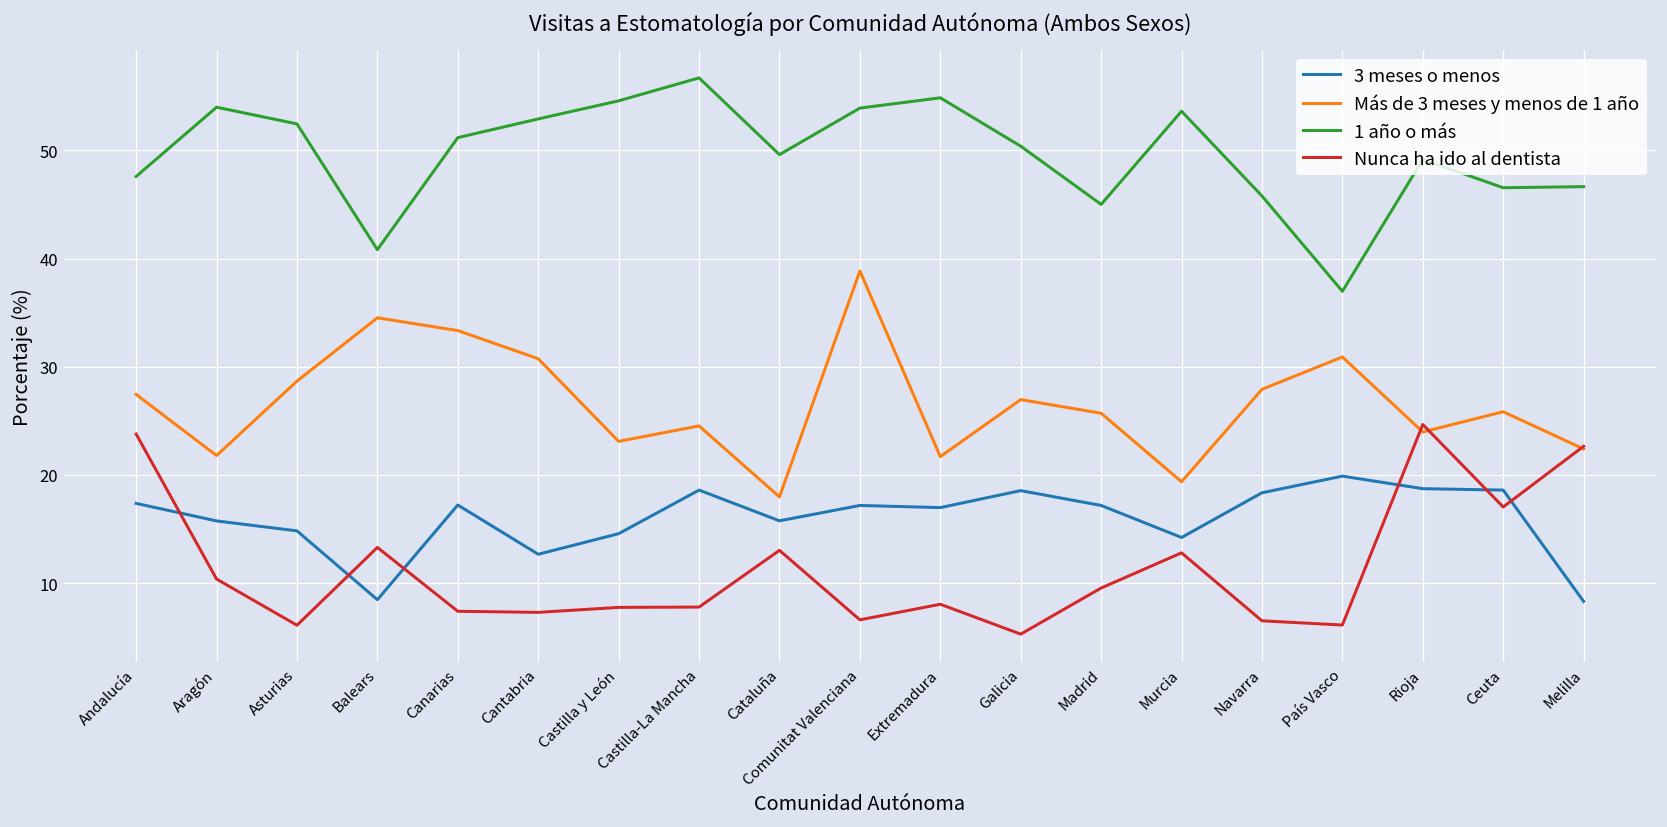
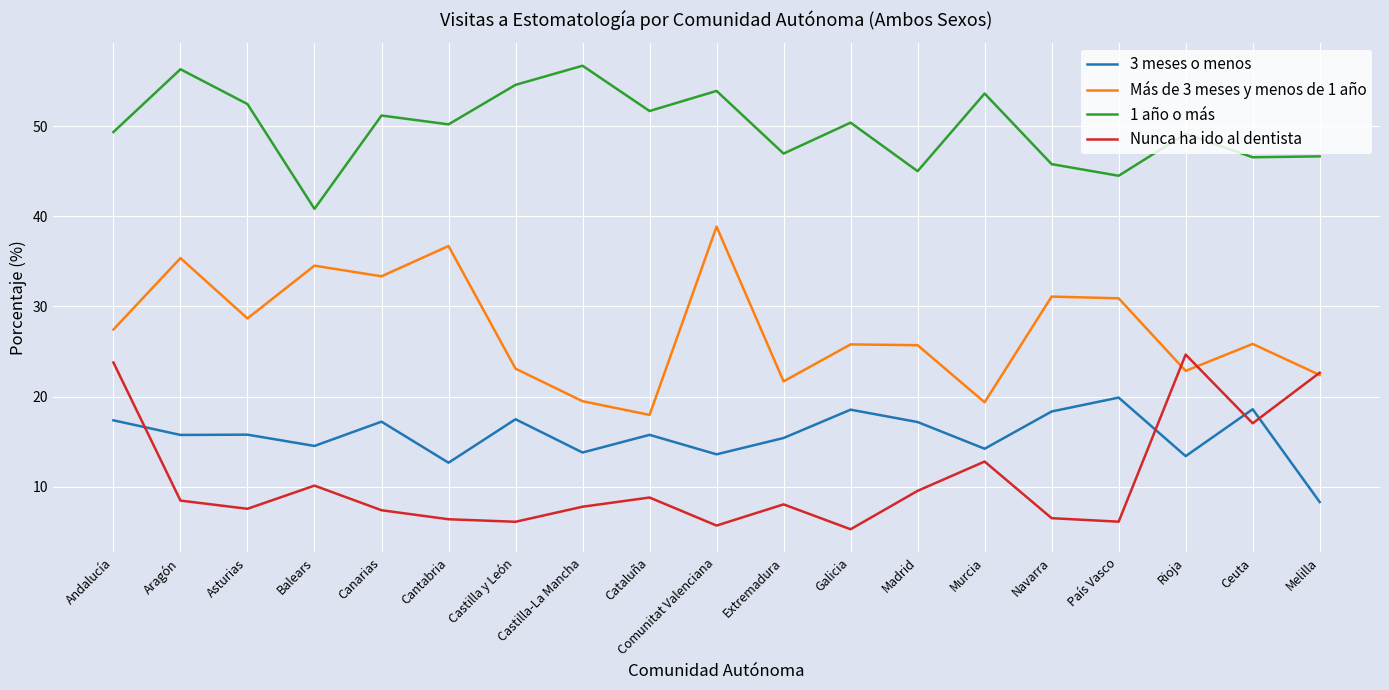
1 año o más, Andalucía: 48 -> 49
Más de 3 meses y menos de 1 año, Aragón: 22 -> 35
1 año o más, Aragón: 54 -> 56
Nunca ha ido al dentista, Aragón: 10 -> 8
3 meses o menos, Asturias: 15 -> 16
Nunca ha ido al dentista, Asturias: 6 -> 8
3 meses o menos, Balears: 8 -> 15
Nunca ha ido al dentista, Balears: 13 -> 10
Más de 3 meses y menos de 1 año, Cantabria: 31 -> 37
1 año o más, Cantabria: 53 -> 50
Nunca ha ido al dentista, Cantabria: 7 -> 6
3 meses o menos, Castilla y León: 15 -> 17
Nunca ha ido al dentista, Castilla y León: 8 -> 6
3 meses o menos, Castilla-La Mancha: 19 -> 14
Más de 3 meses y menos de 1 año, Castilla-La Mancha: 25 -> 19
1 año o más, Cataluña: 50 -> 52
Nunca ha ido al dentista, Cataluña: 13 -> 9
3 meses o menos, Comunitat Valenciana: 17 -> 14
Nunca ha ido al dentista, Comunitat Valenciana: 7 -> 6
3 meses o menos, Extremadura: 17 -> 15
1 año o más, Extremadura: 55 -> 47
Más de 3 meses y menos de 1 año, Galicia: 27 -> 26
Más de 3 meses y menos de 1 año, Navarra: 28 -> 31
1 año o más, País Vasco: 37 -> 44
3 meses o menos, Rioja: 19 -> 13
Más de 3 meses y menos de 1 año, Rioja: 24 -> 23
